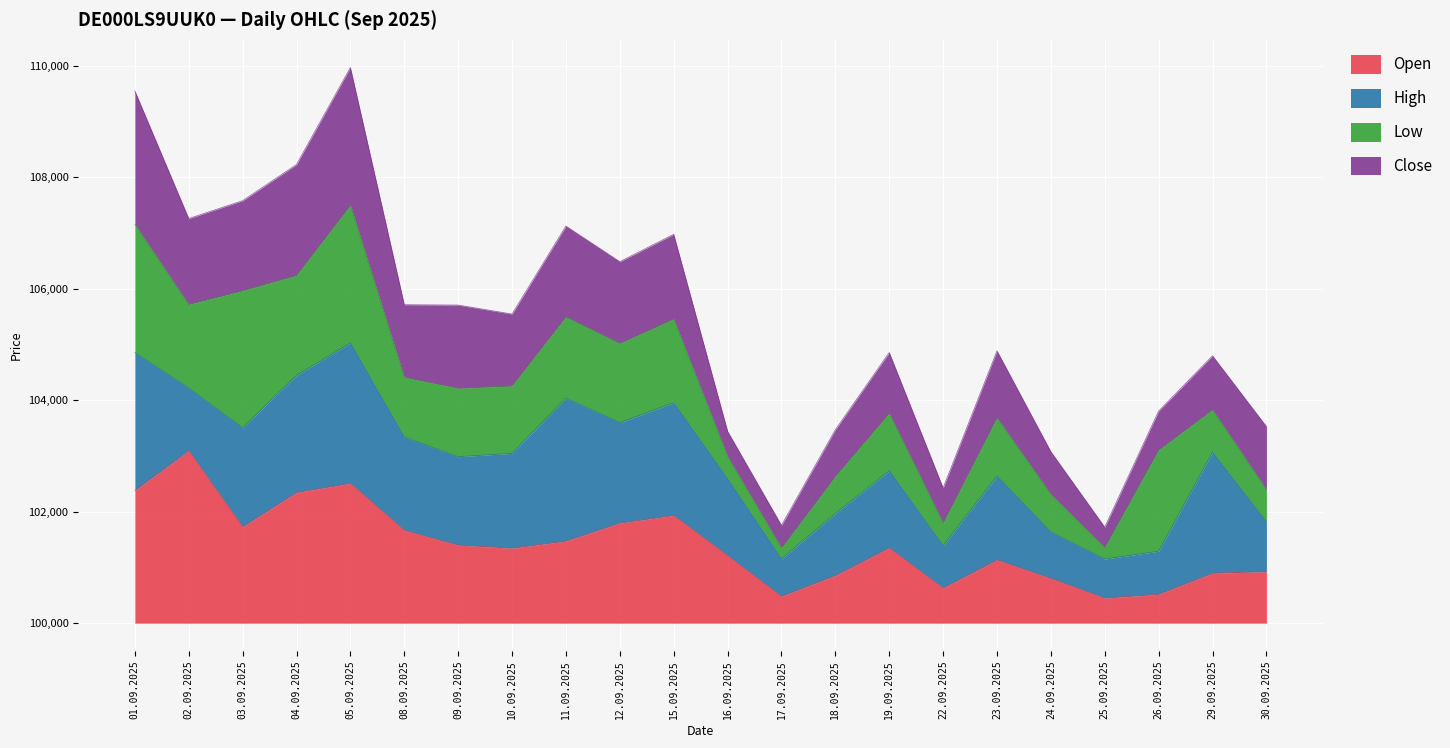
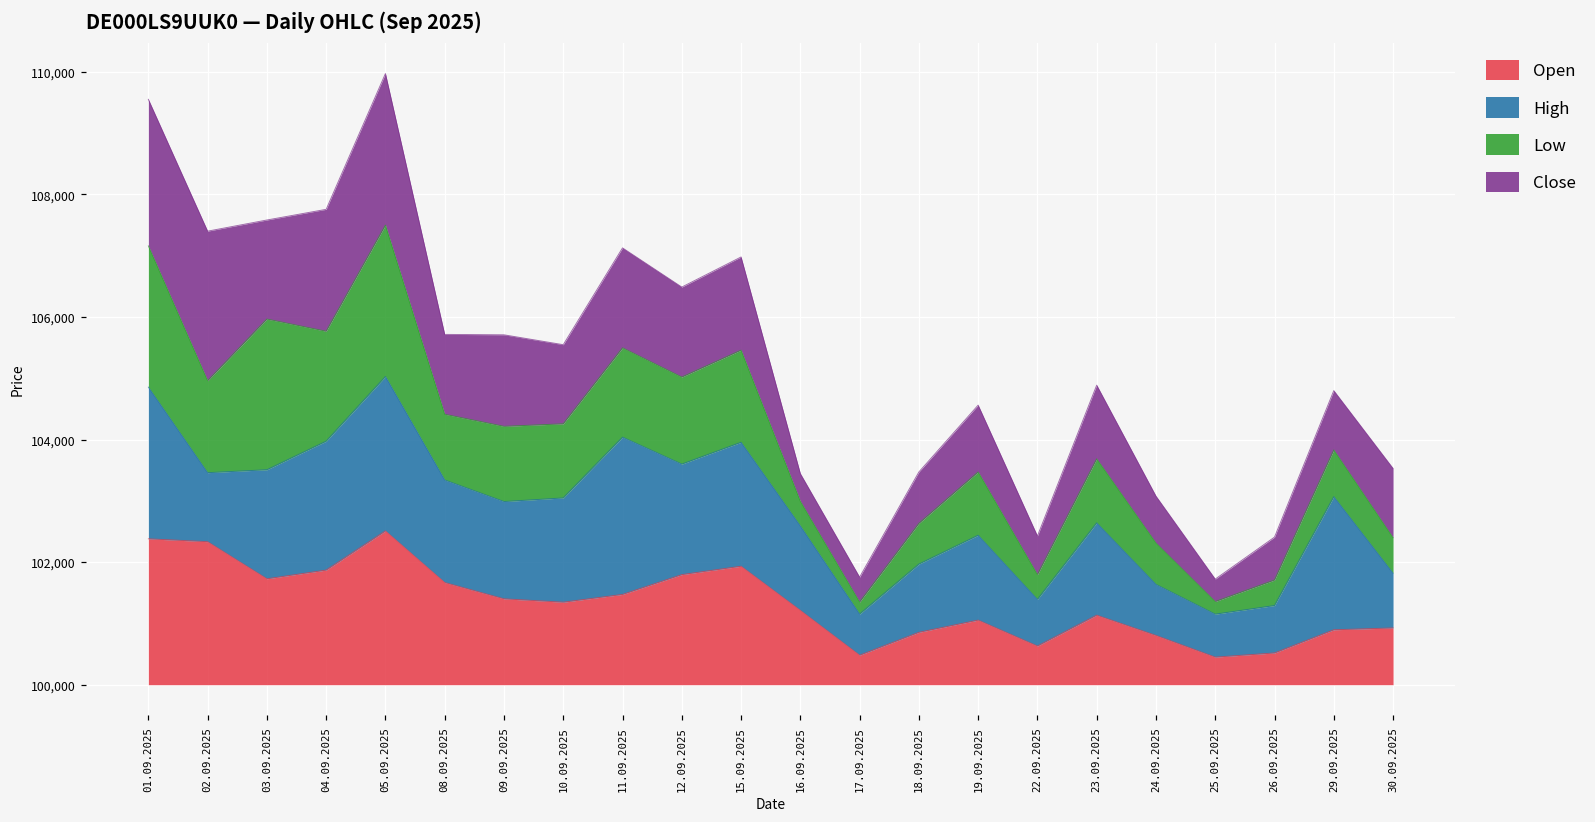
Open, 02.09.2025: 103,100 -> 102,300
Close, 02.09.2025: 1,500 -> 2,400
Open, 04.09.2025: 102,300 -> 101,900
Open, 19.09.2025: 101,400 -> 101,100
Low, 26.09.2025: 1,800 -> 400
